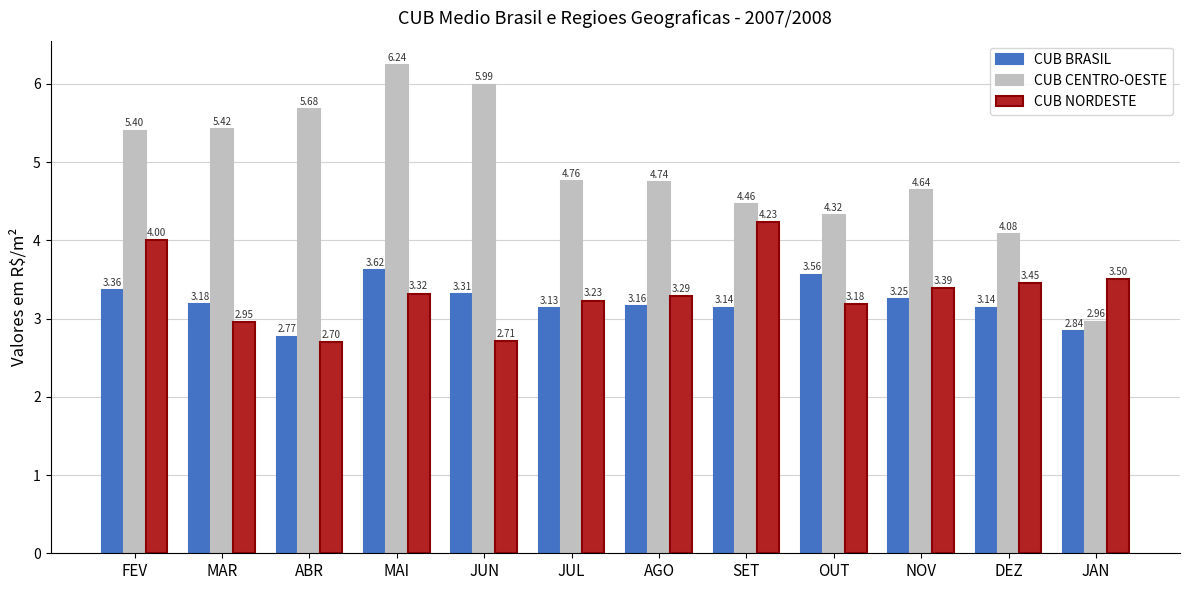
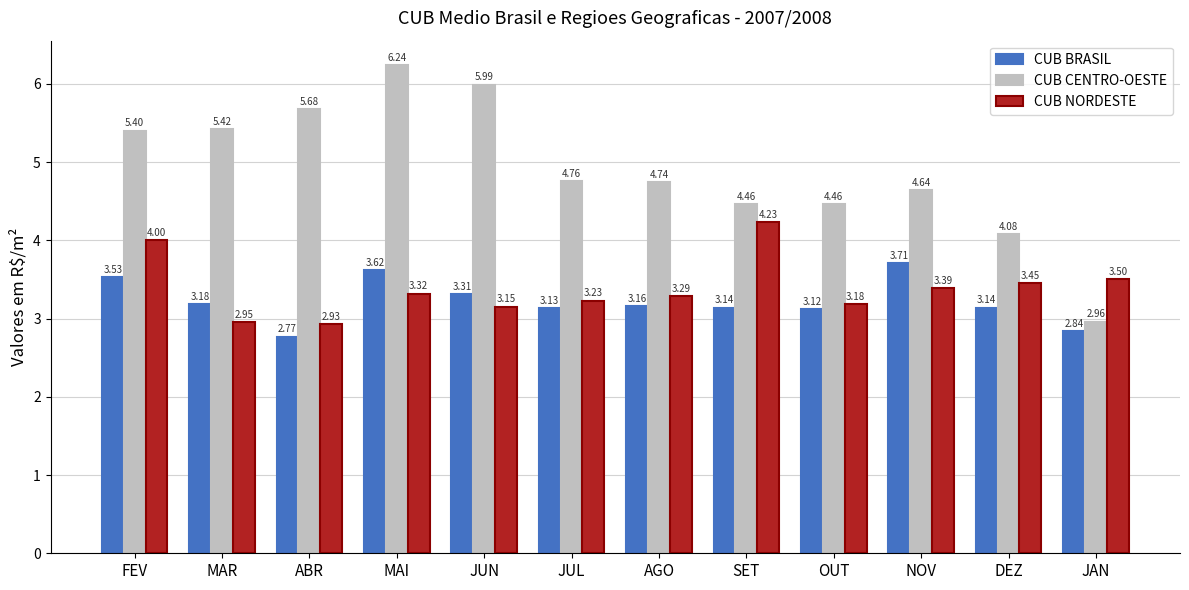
CUB BRASIL, FEV: 3.36 -> 3.53
CUB NORDESTE, ABR: 2.70 -> 2.93
CUB NORDESTE, JUN: 2.71 -> 3.15
CUB BRASIL, OUT: 3.56 -> 3.12
CUB CENTRO-OESTE, OUT: 4.32 -> 4.46
CUB BRASIL, NOV: 3.25 -> 3.71
